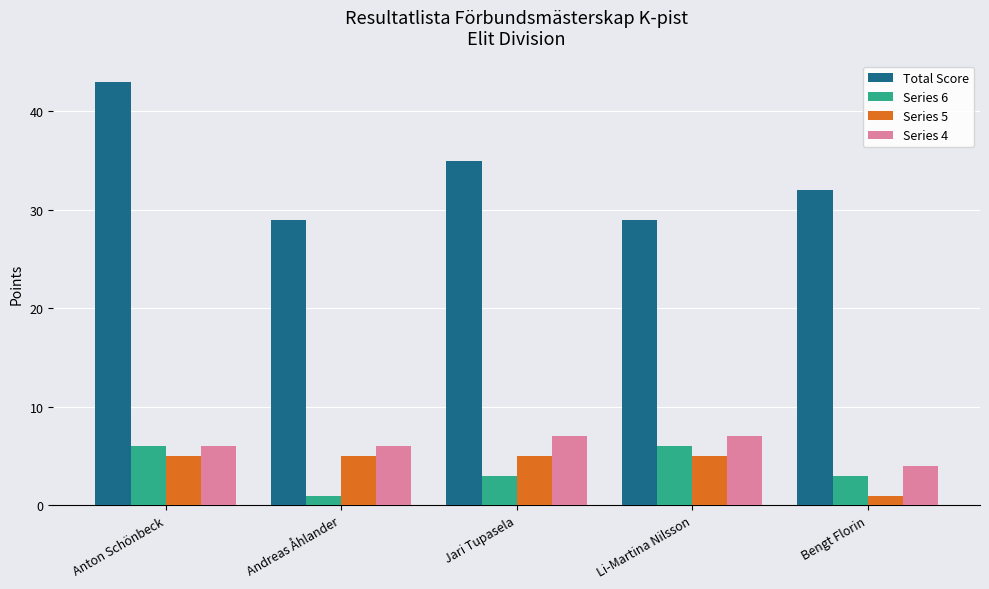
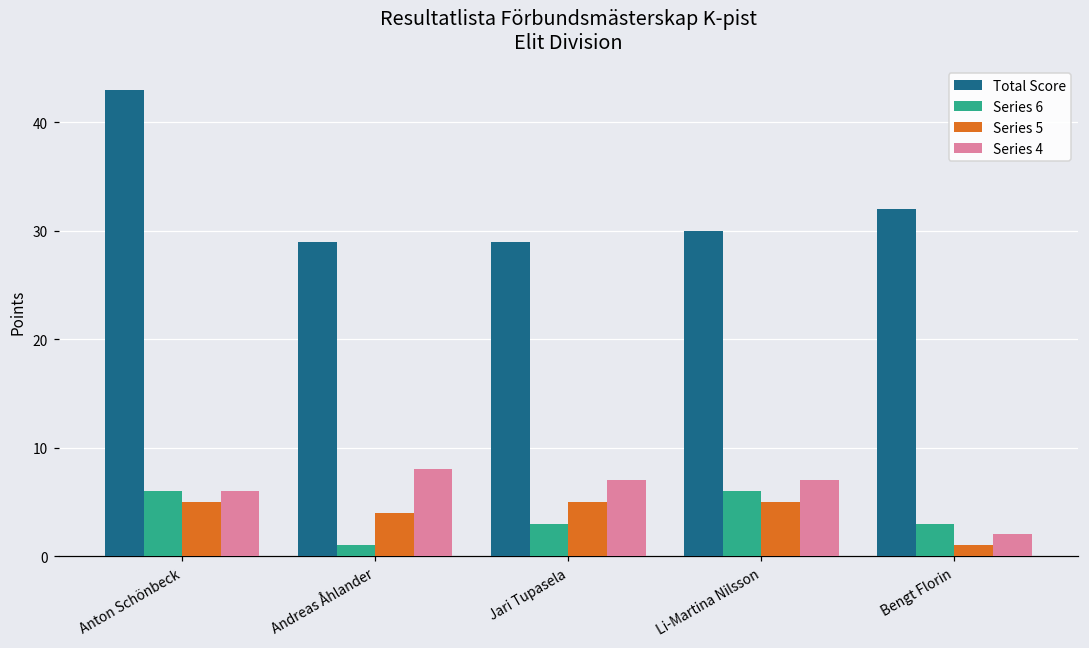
Series 5, Andreas Åhlander: 5 -> 4
Series 4, Andreas Åhlander: 6 -> 8
Total Score, Jari Tupasela: 35 -> 29
Total Score, Li-Martina Nilsson: 29 -> 30
Series 4, Bengt Florin: 4 -> 2
